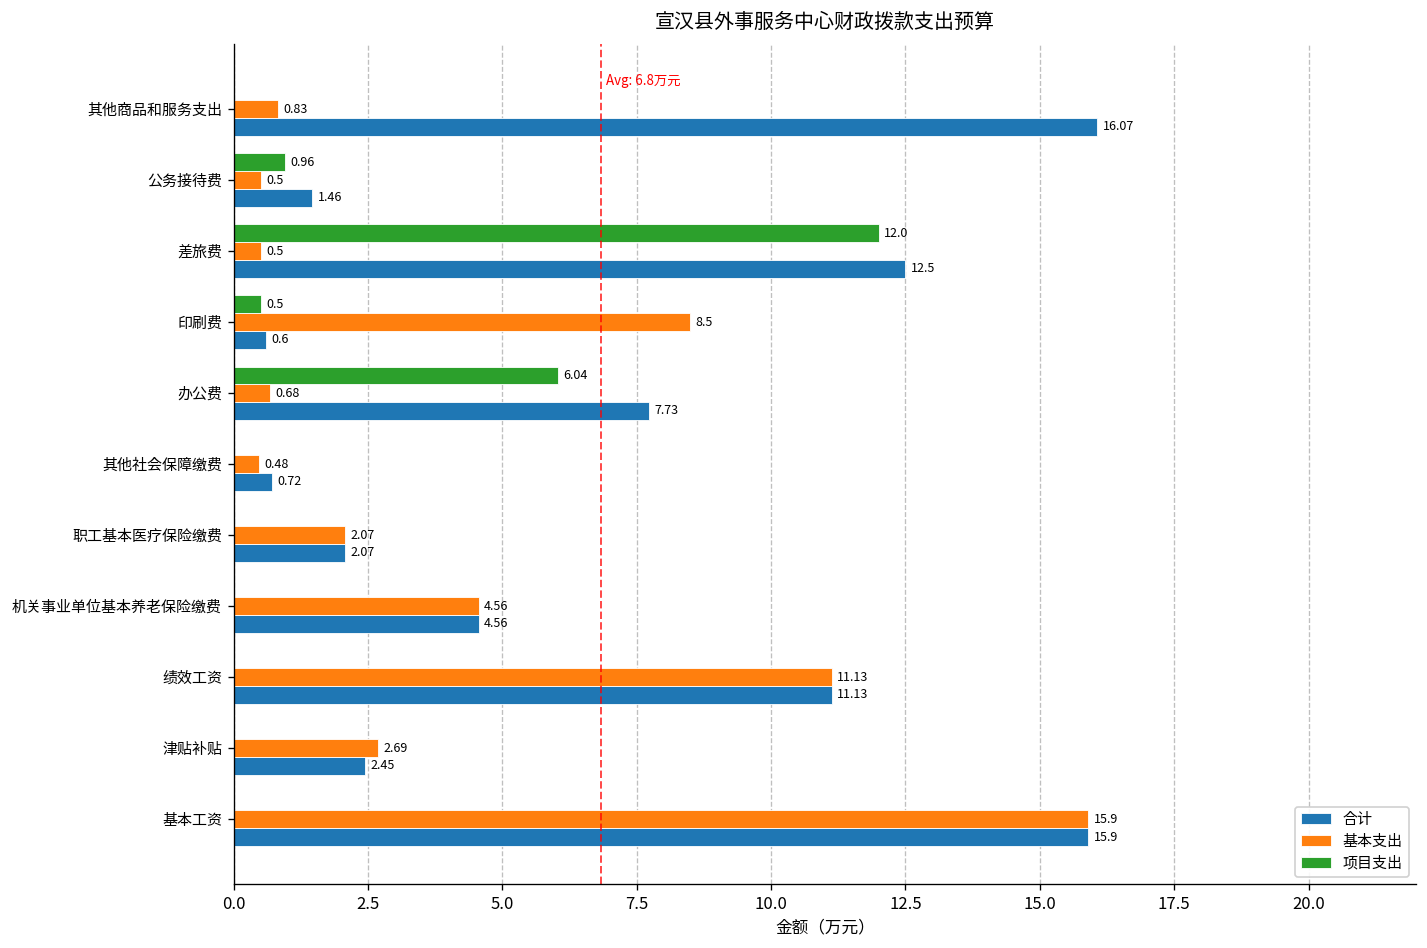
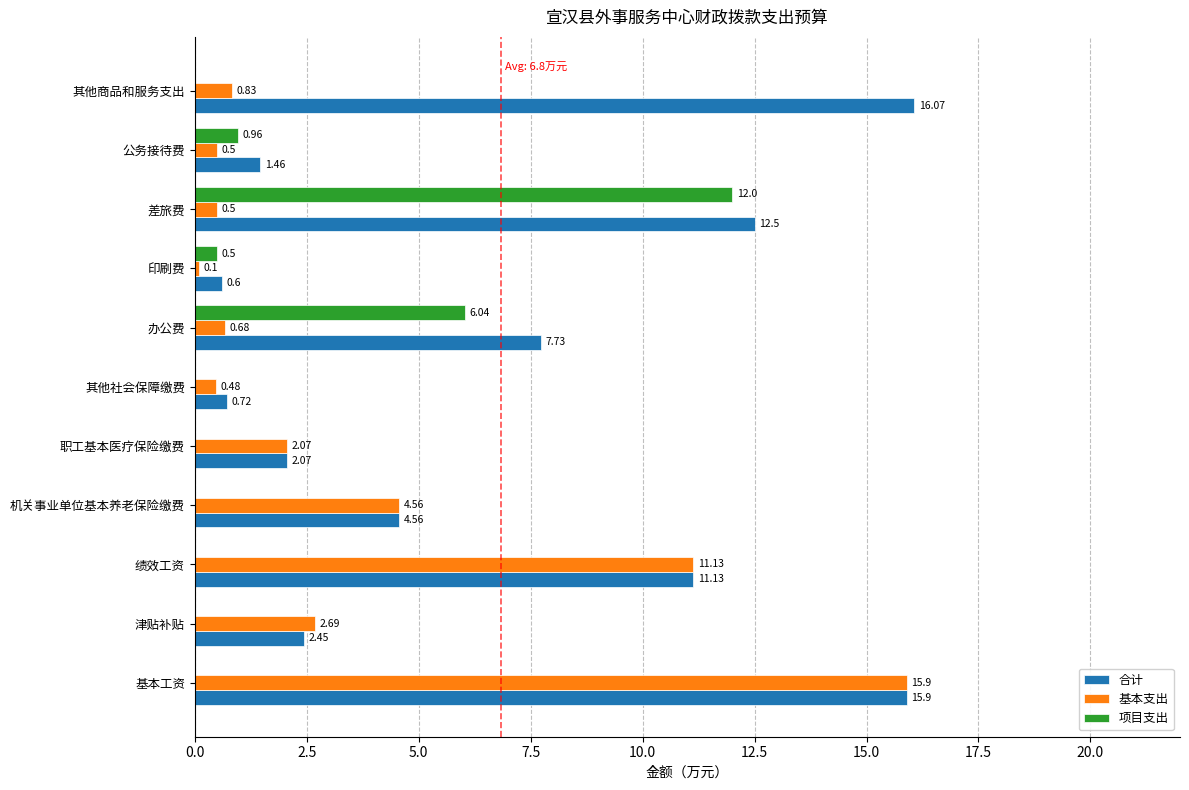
基本支出, 印刷费: 8.5 -> 0.1
